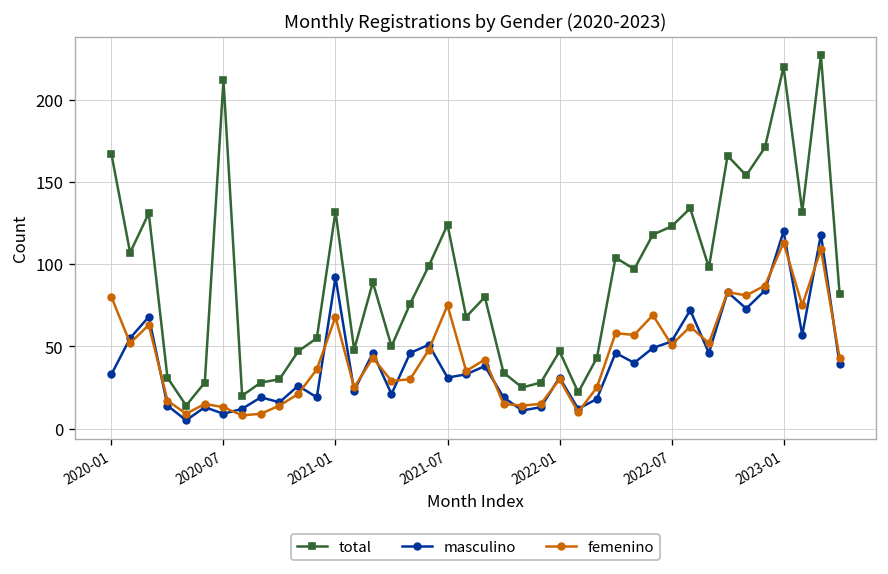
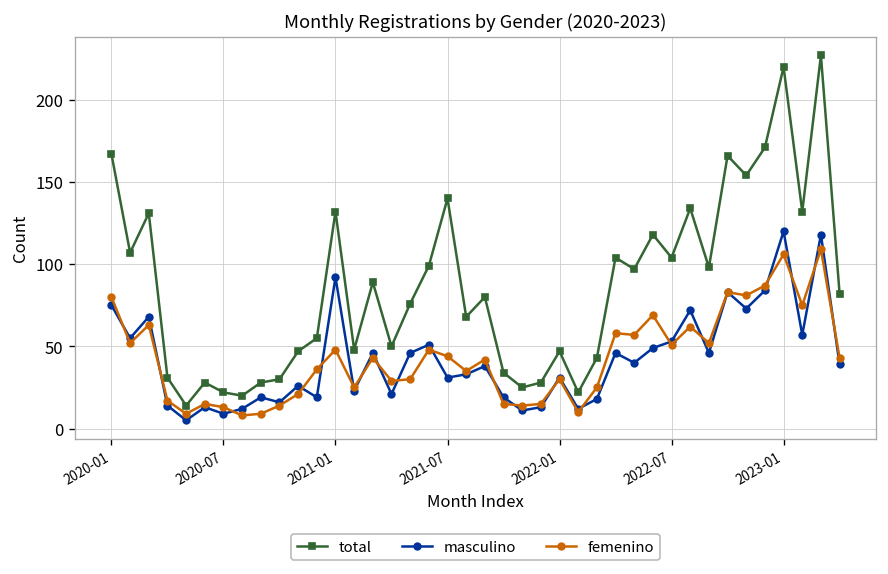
masculino, 2020-01: 33 -> 75
total, 2020-07: 212 -> 22
femenino, 2021-01: 68 -> 48
total, 2021-07: 124 -> 140
femenino, 2021-07: 75 -> 44
total, 2022-07: 123 -> 104
femenino, 2023-01: 113 -> 106
